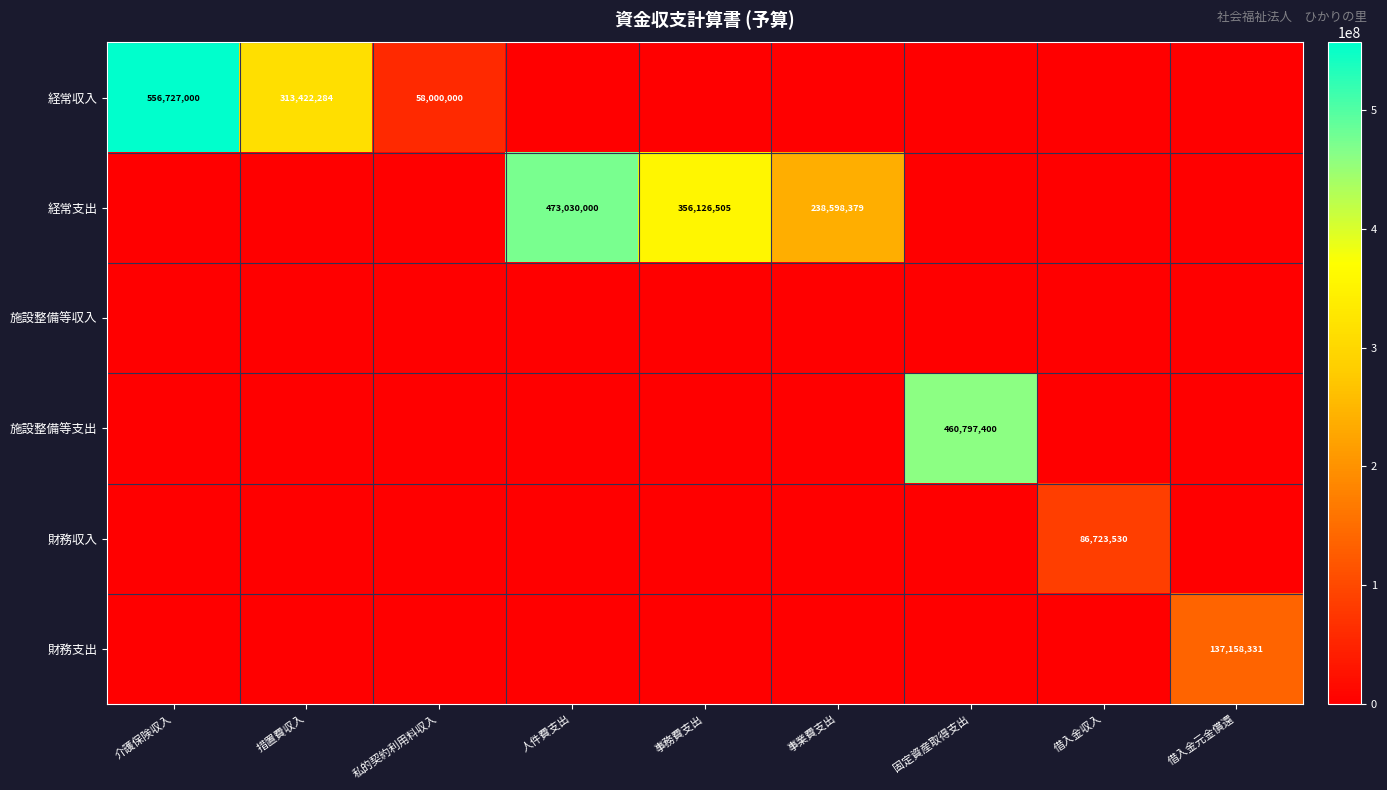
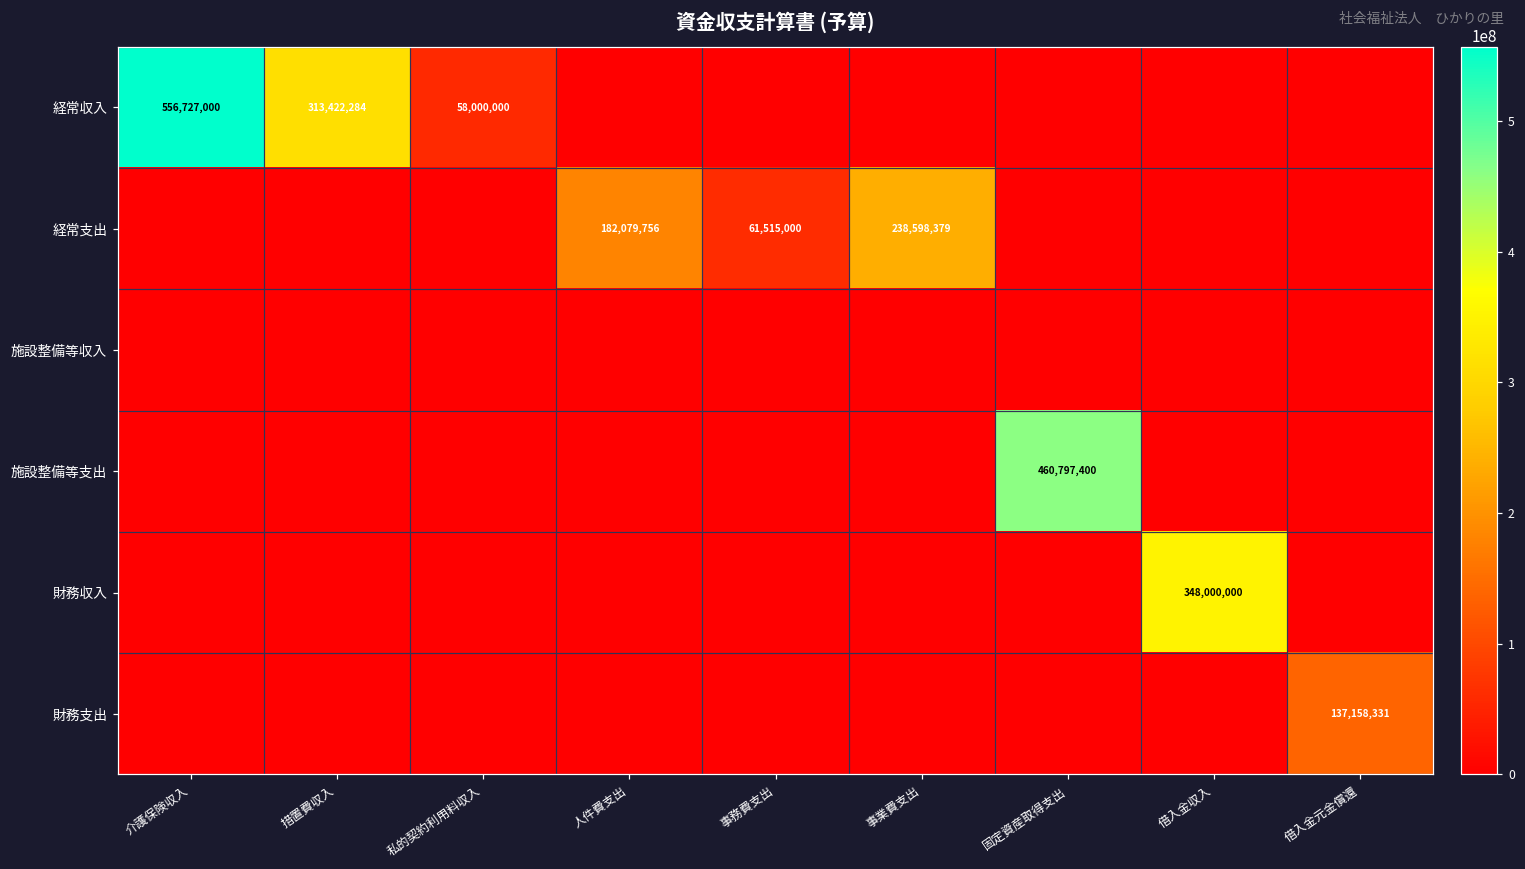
経常支出, 人件費支出: 473,030,000 -> 182,079,756
経常支出, 事務費支出: 356,126,505 -> 61,515,000
財務収入, 借入金収入: 86,723,530 -> 348,000,000
